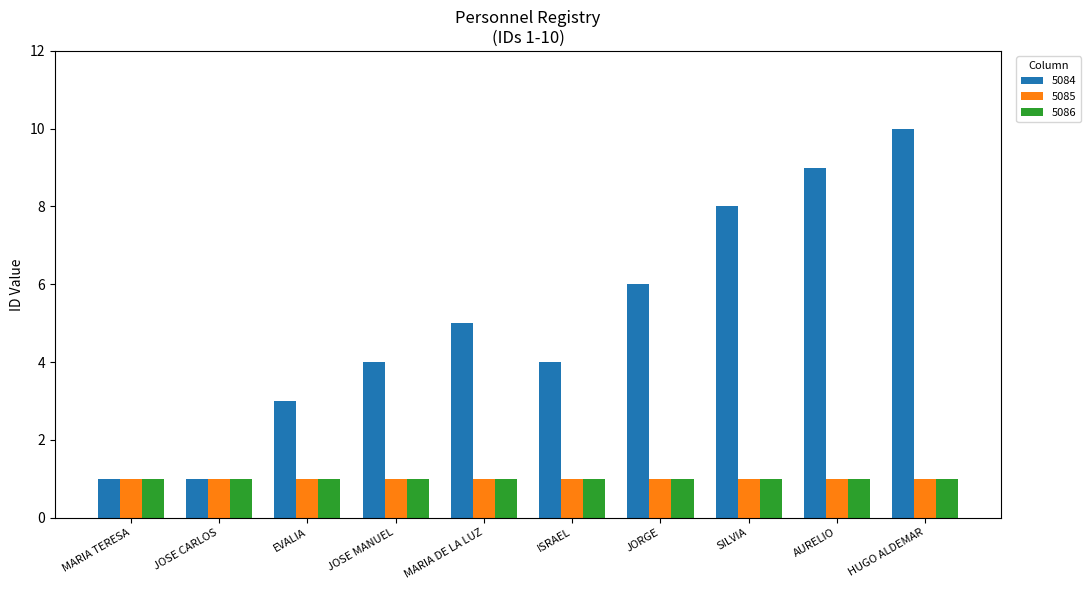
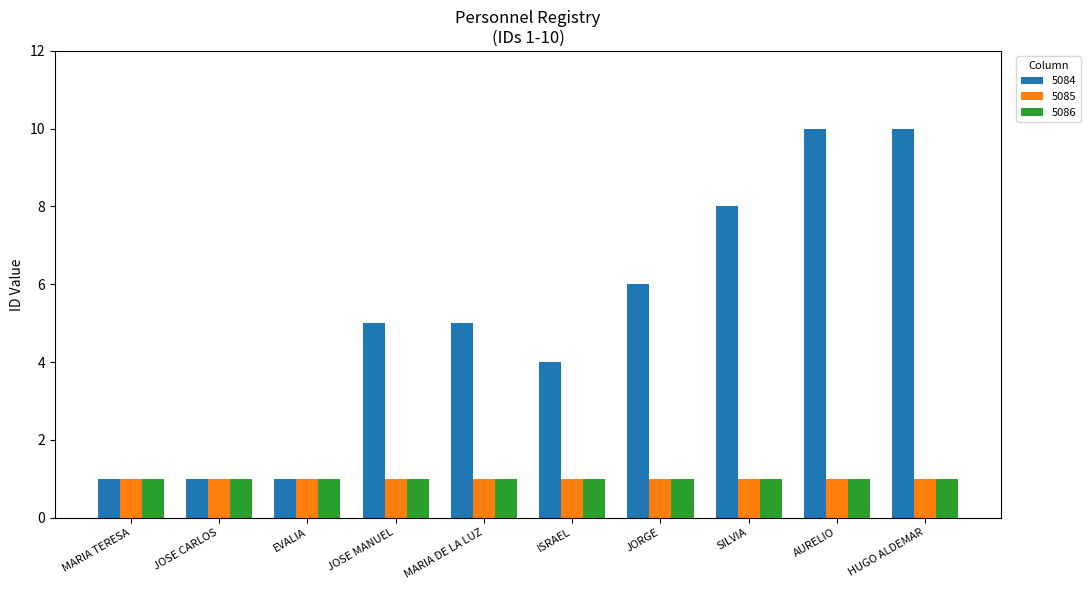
5084, EVALIA: 3 -> 1
5084, JOSE MANUEL: 4 -> 5
5084, AURELIO: 9 -> 10
